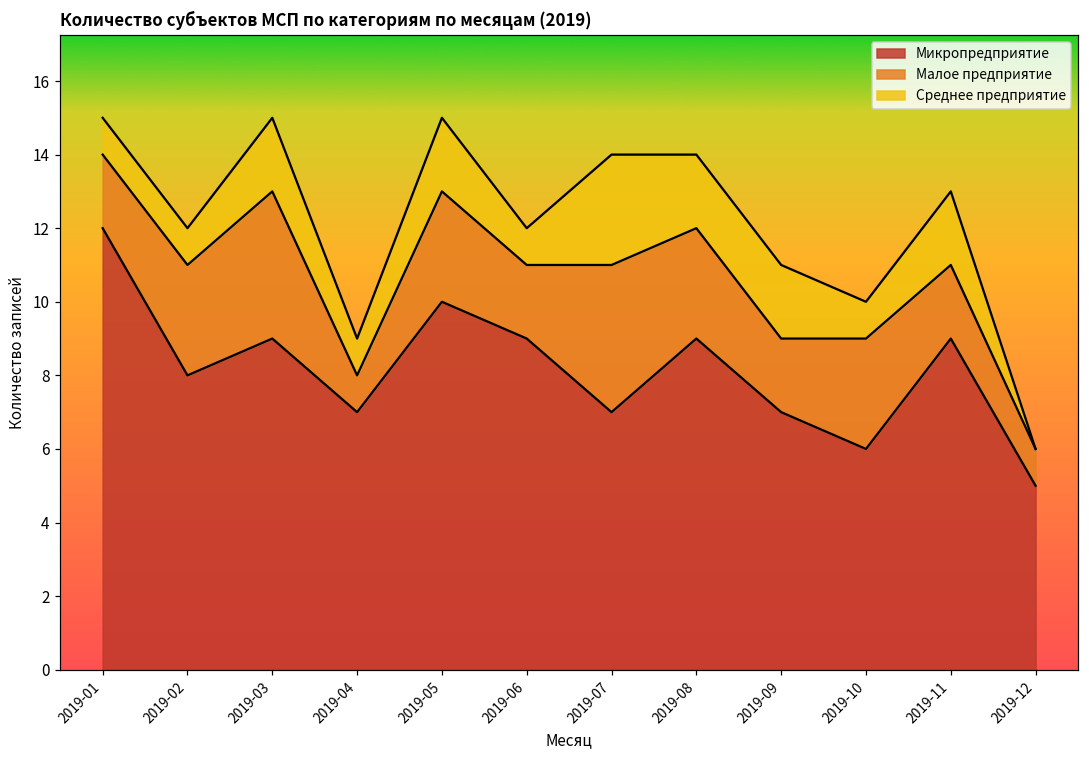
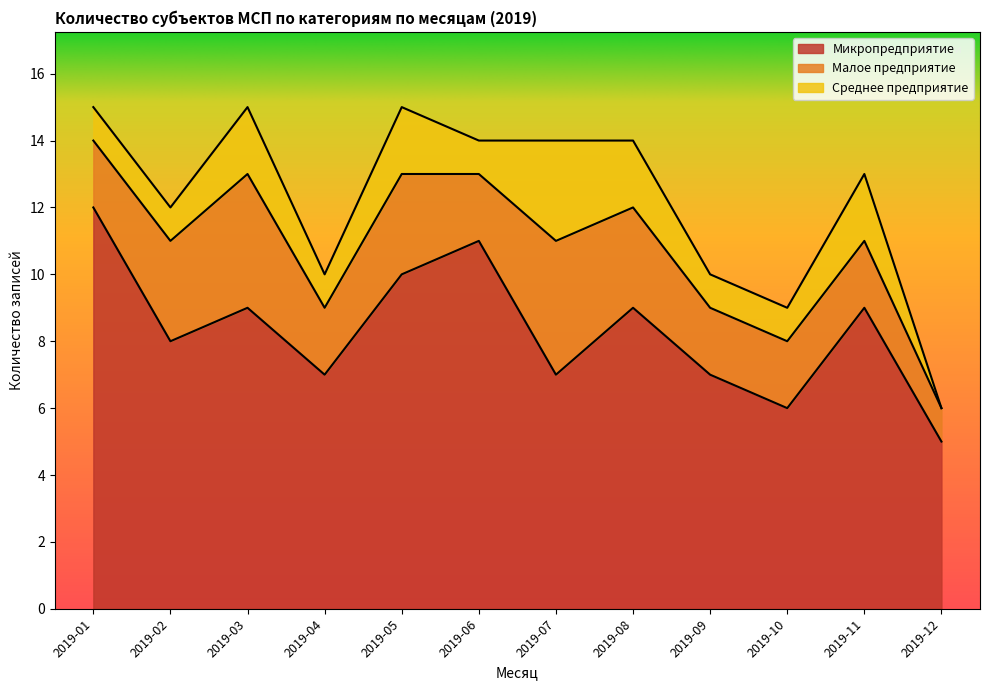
Малое предприятие, 2019-04: 1 -> 2
Микропредприятие, 2019-06: 9 -> 11
Среднее предприятие, 2019-09: 2 -> 1
Малое предприятие, 2019-10: 3 -> 2
